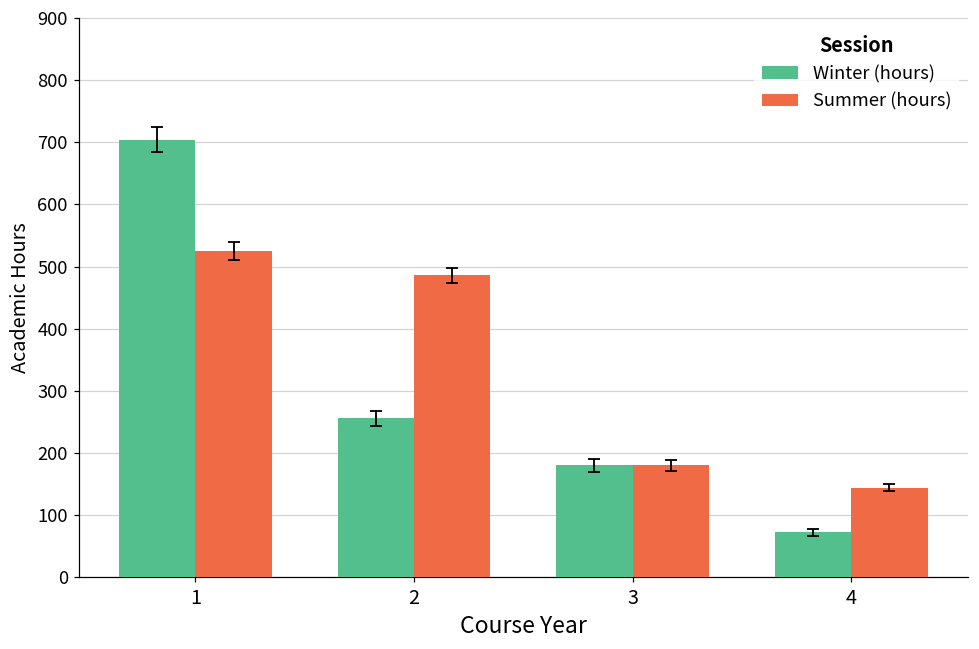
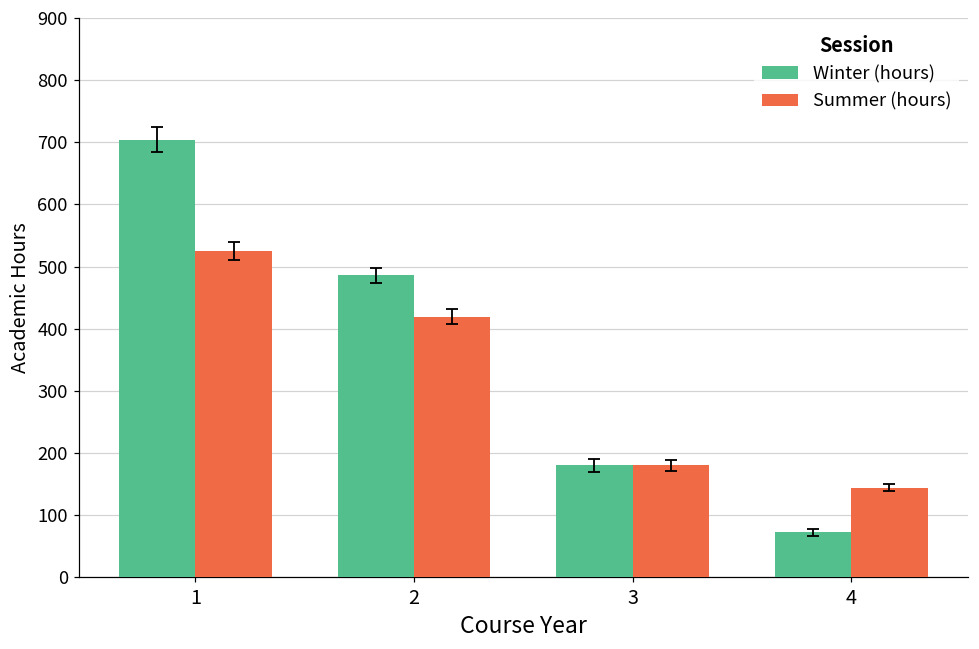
Winter (hours), 2: 260 -> 490
Summer (hours), 2: 490 -> 420
